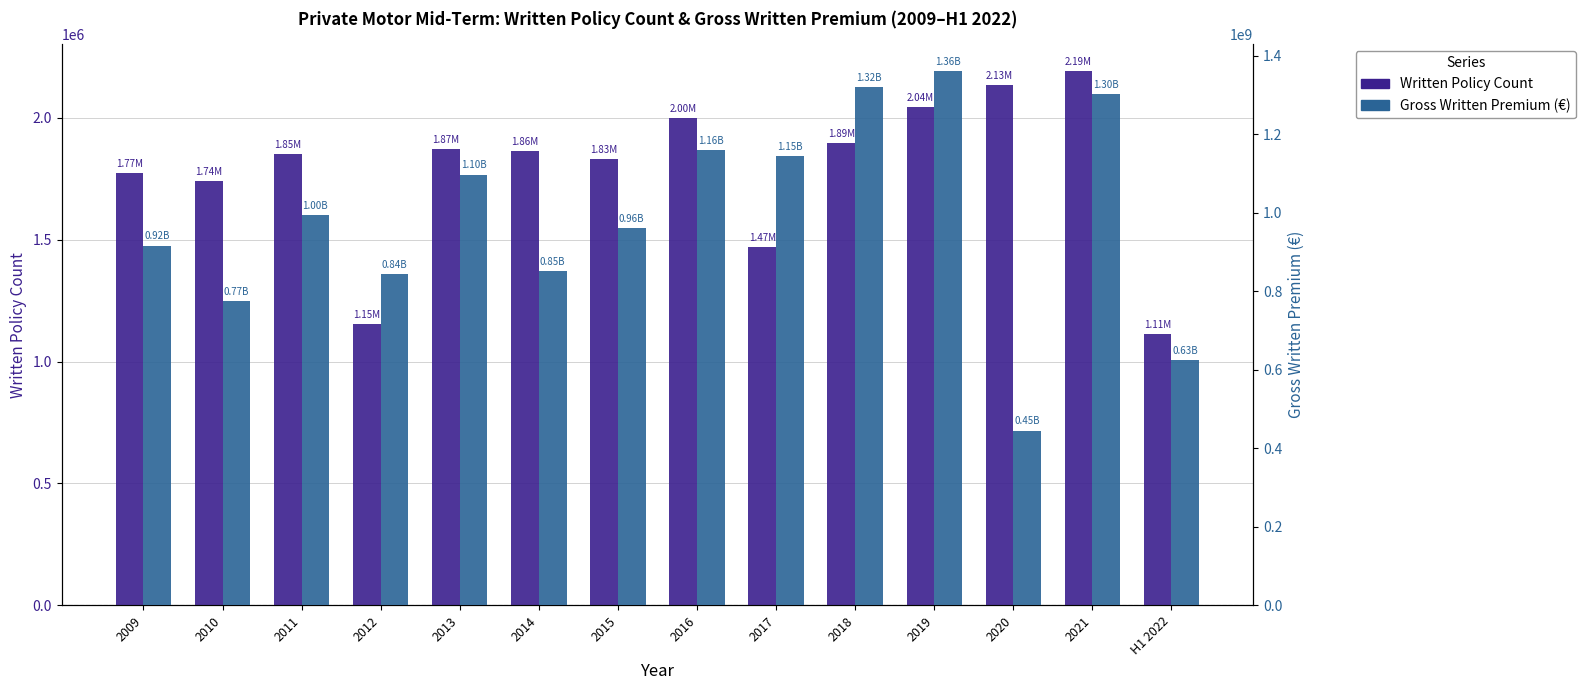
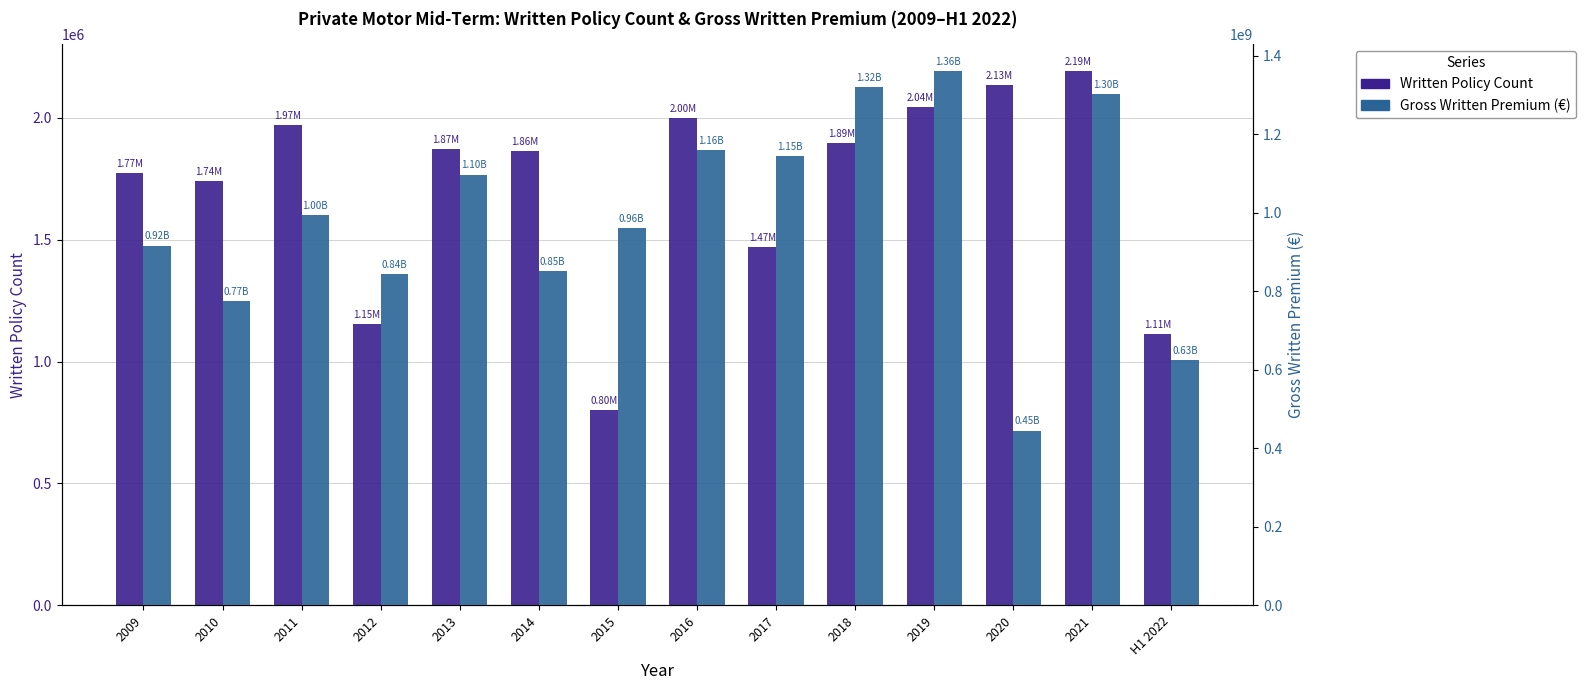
Written Policy Count, 2011: 1.85M -> 1.97M
Written Policy Count, 2015: 1.83M -> 0.80M
